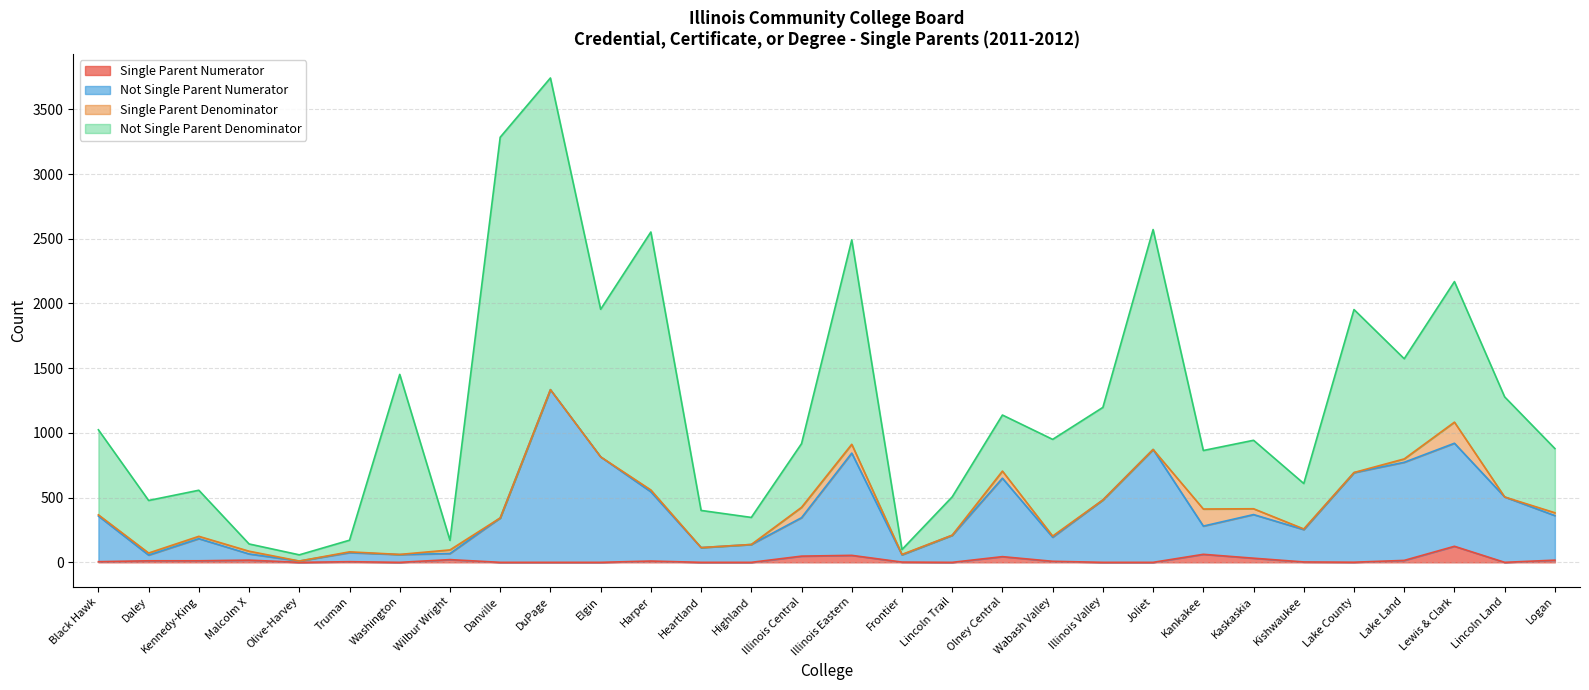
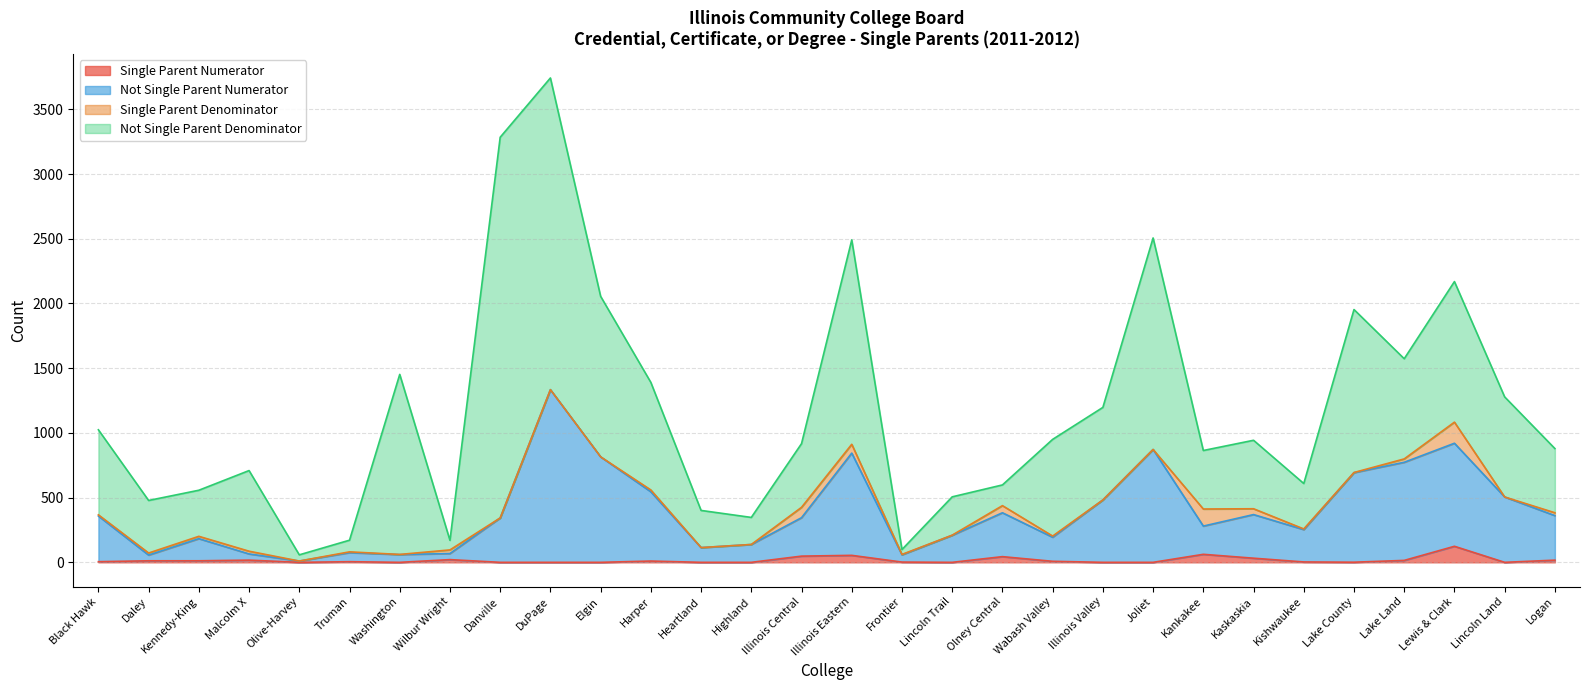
Not Single Parent Denominator, Malcolm X: 60 -> 620
Not Single Parent Denominator, Elgin: 1140 -> 1240
Not Single Parent Denominator, Harper: 1990 -> 830
Not Single Parent Numerator, Olney Central: 610 -> 340
Not Single Parent Denominator, Olney Central: 430 -> 160
Not Single Parent Denominator, Joliet: 1700 -> 1630
